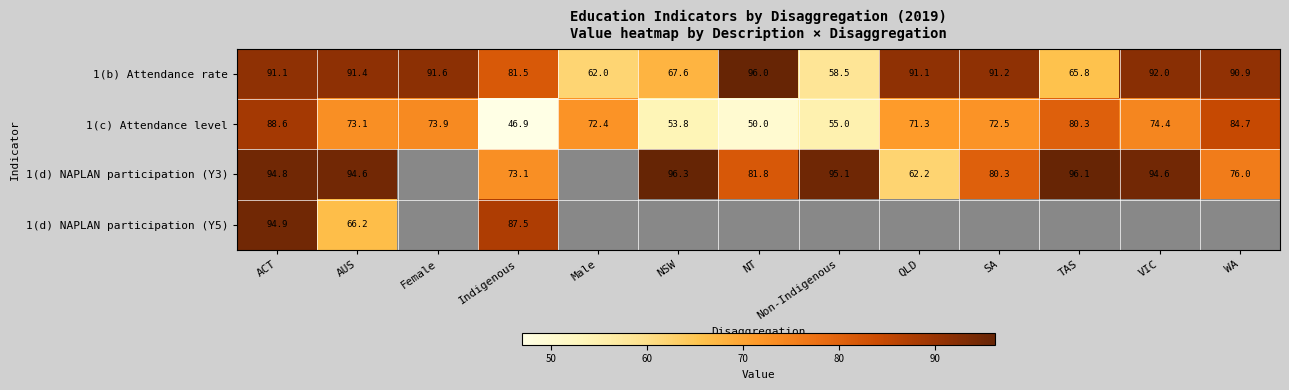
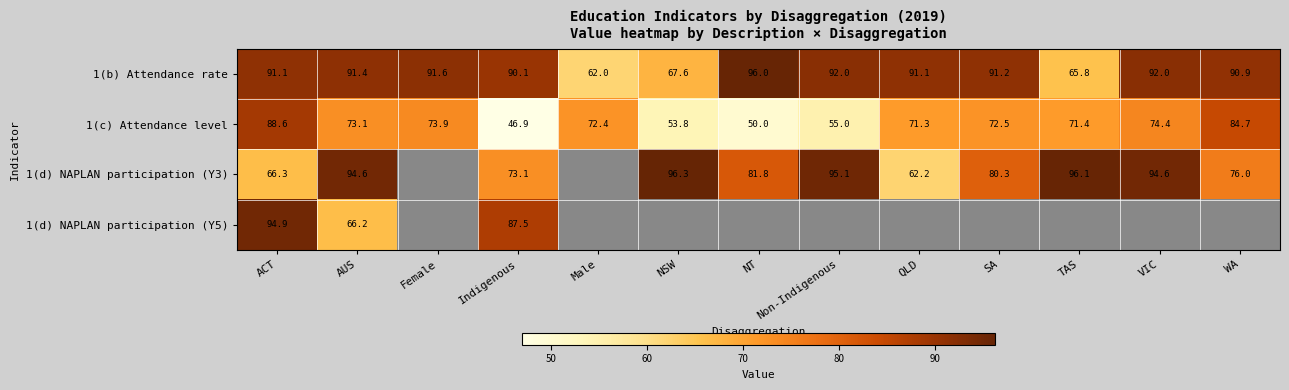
1(b) Attendance rate, Indigenous: 81.5 -> 90.1
1(b) Attendance rate, Non-Indigenous: 58.5 -> 92.0
1(c) Attendance level, TAS: 80.3 -> 71.4
1(d) NAPLAN participation (Y3), ACT: 94.8 -> 66.3
